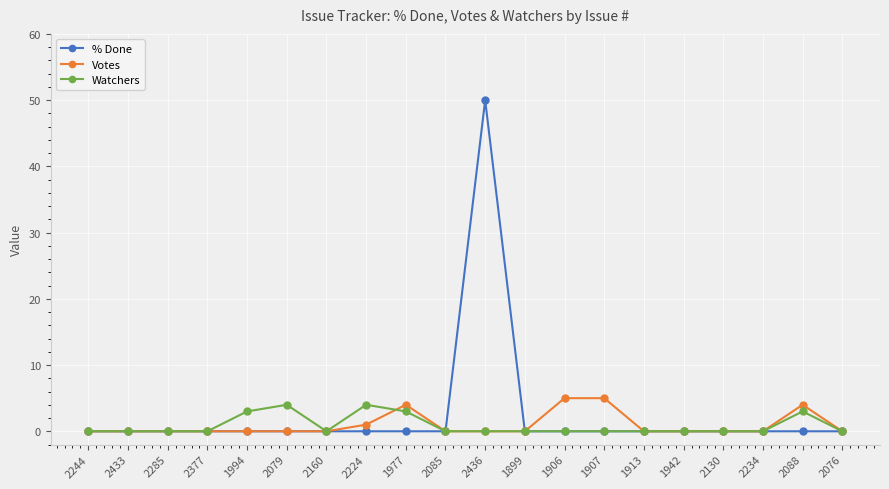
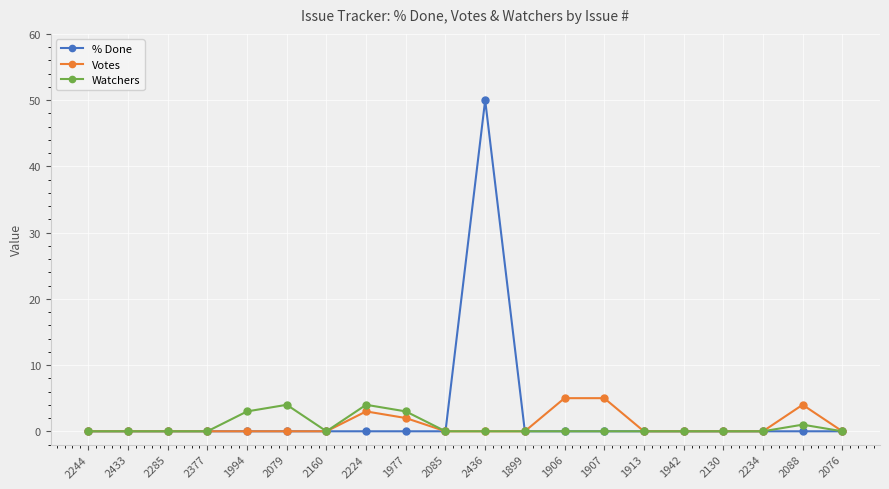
Votes, 2224: 1 -> 3
Votes, 1977: 4 -> 2
Watchers, 2088: 3 -> 1
